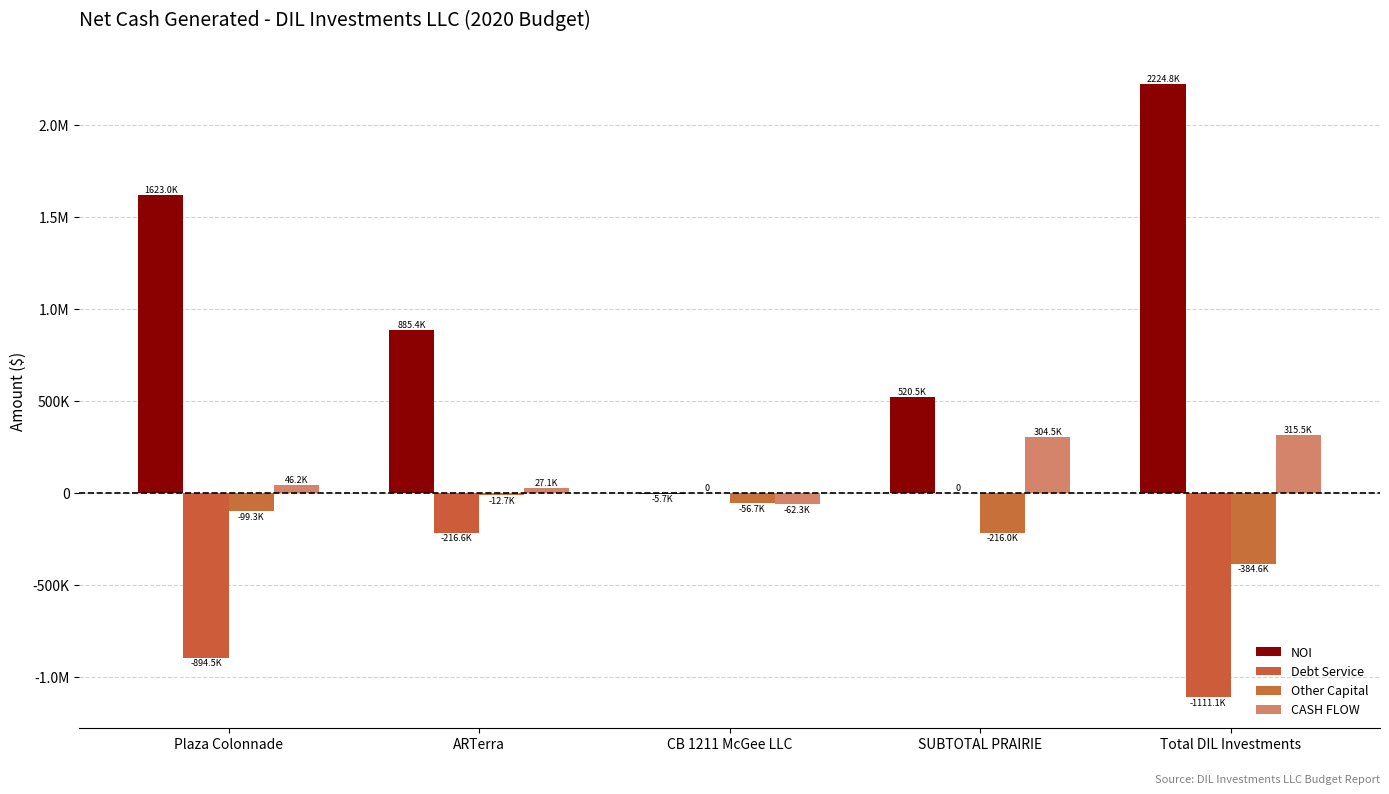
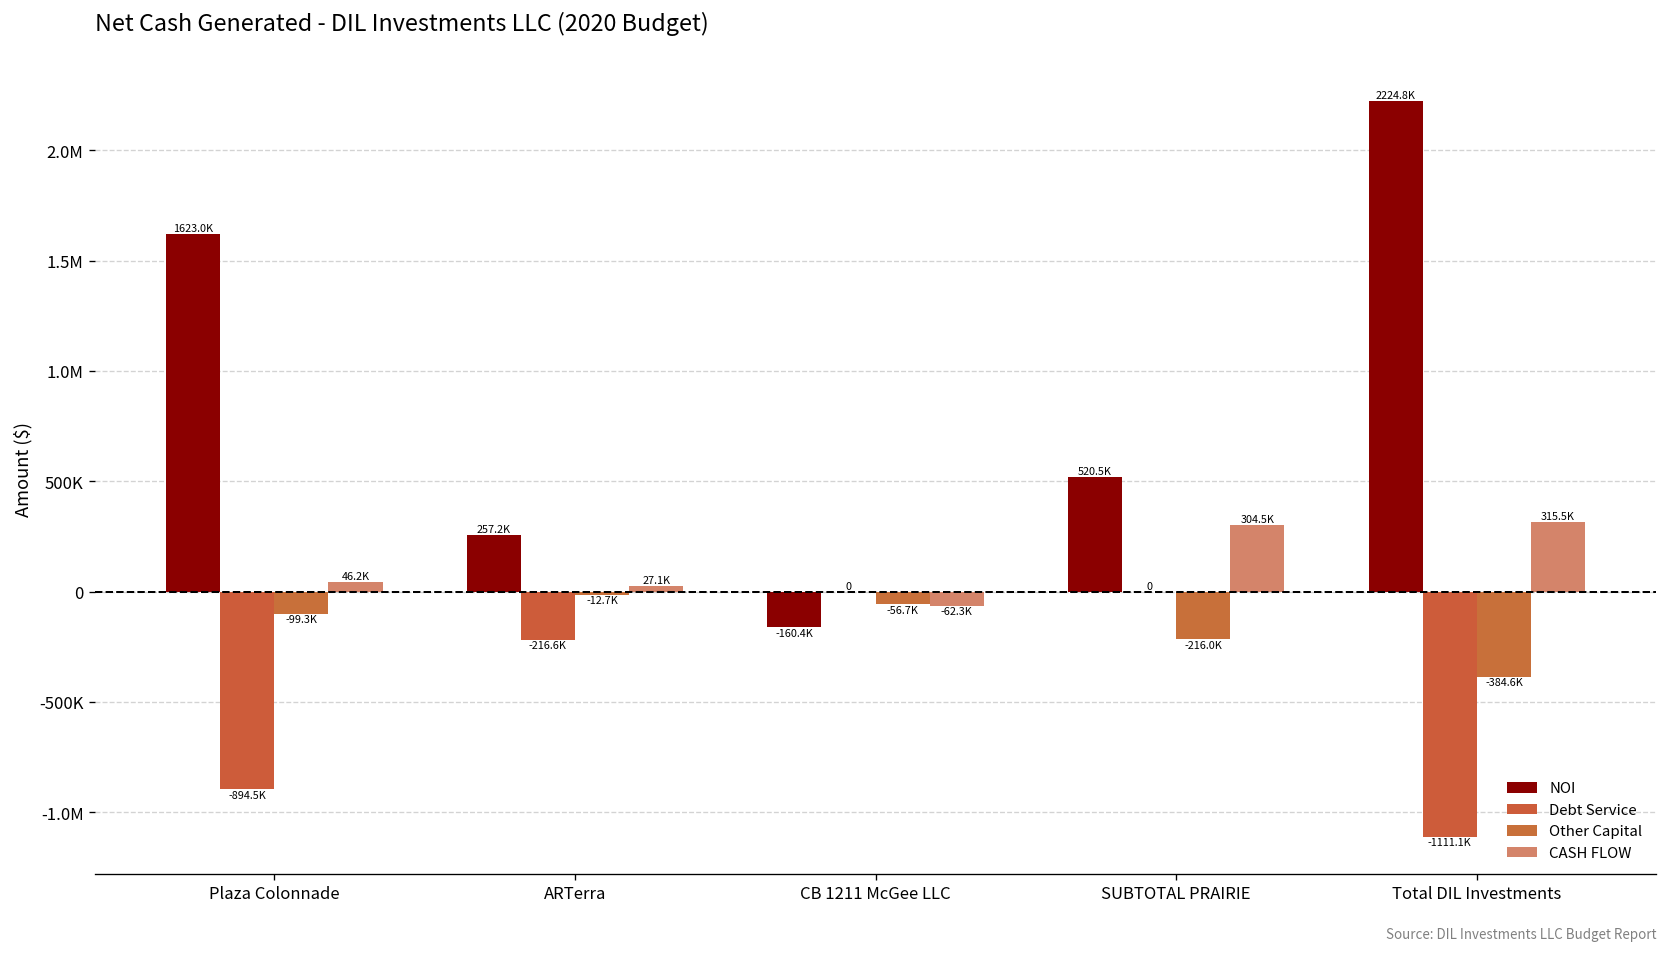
NOI, ARTerra: 885.4K -> 257.2K
NOI, CB 1211 McGee LLC: -5.7K -> -160.4K
